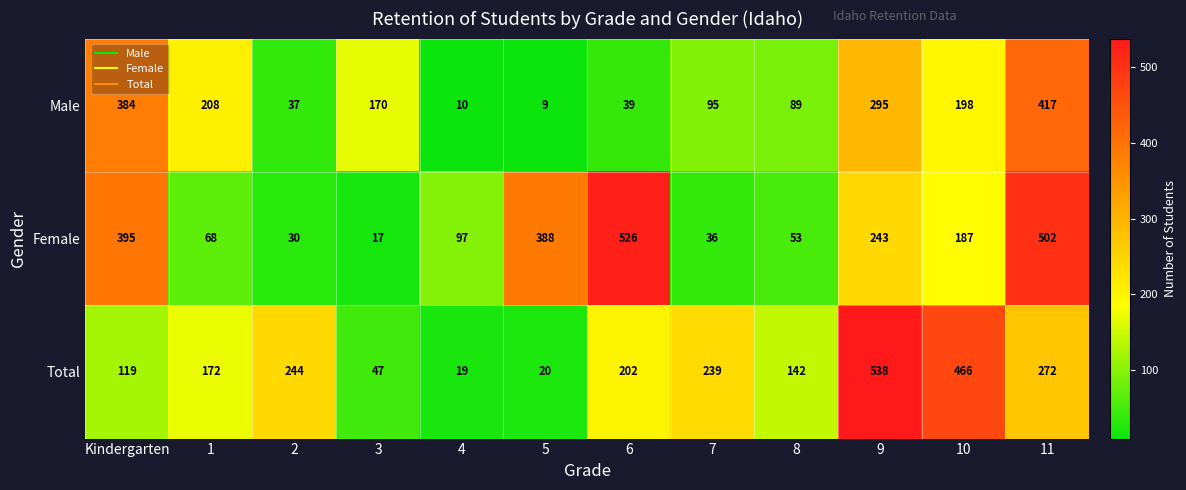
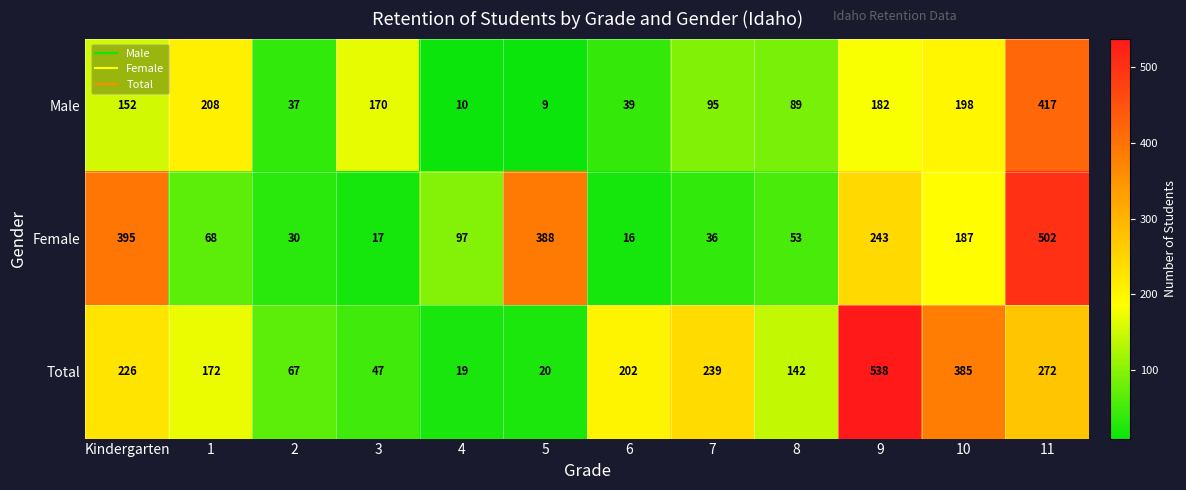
Male, Kindergarten: 384 -> 152
Male, 9: 295 -> 182
Female, 6: 526 -> 16
Total, Kindergarten: 119 -> 226
Total, 2: 244 -> 67
Total, 10: 466 -> 385
